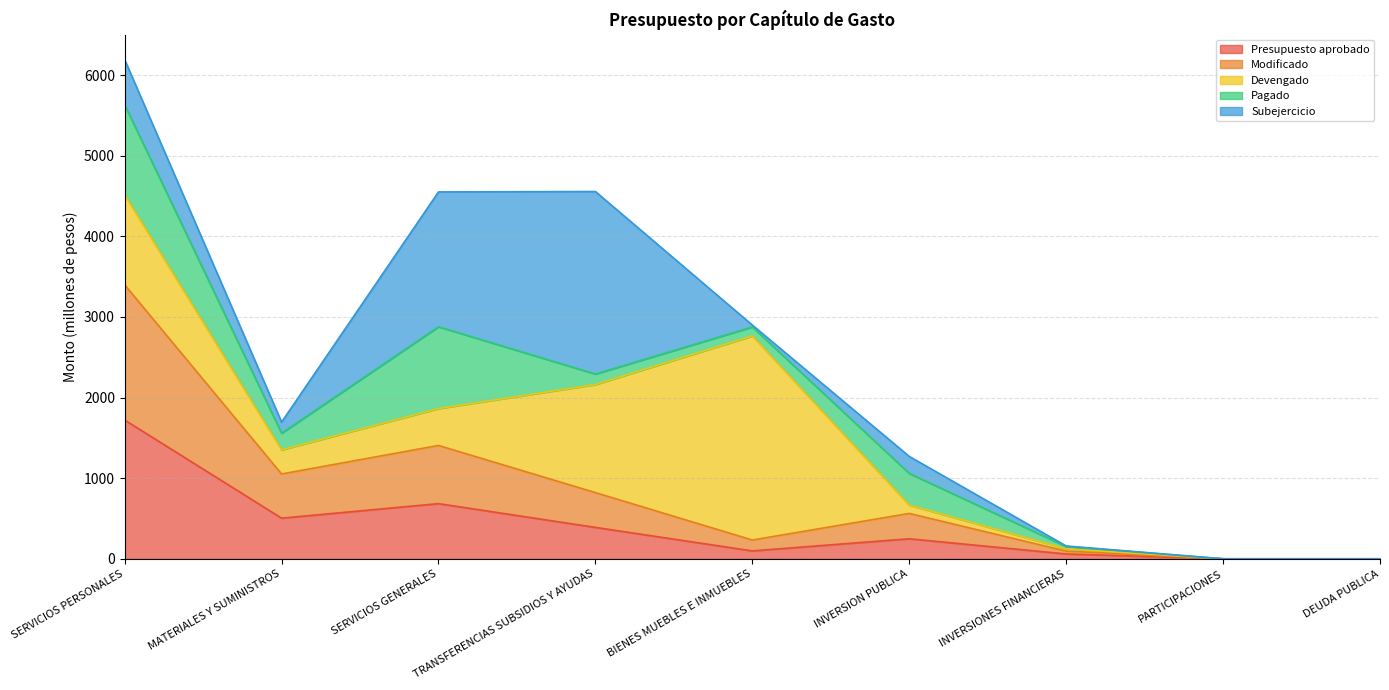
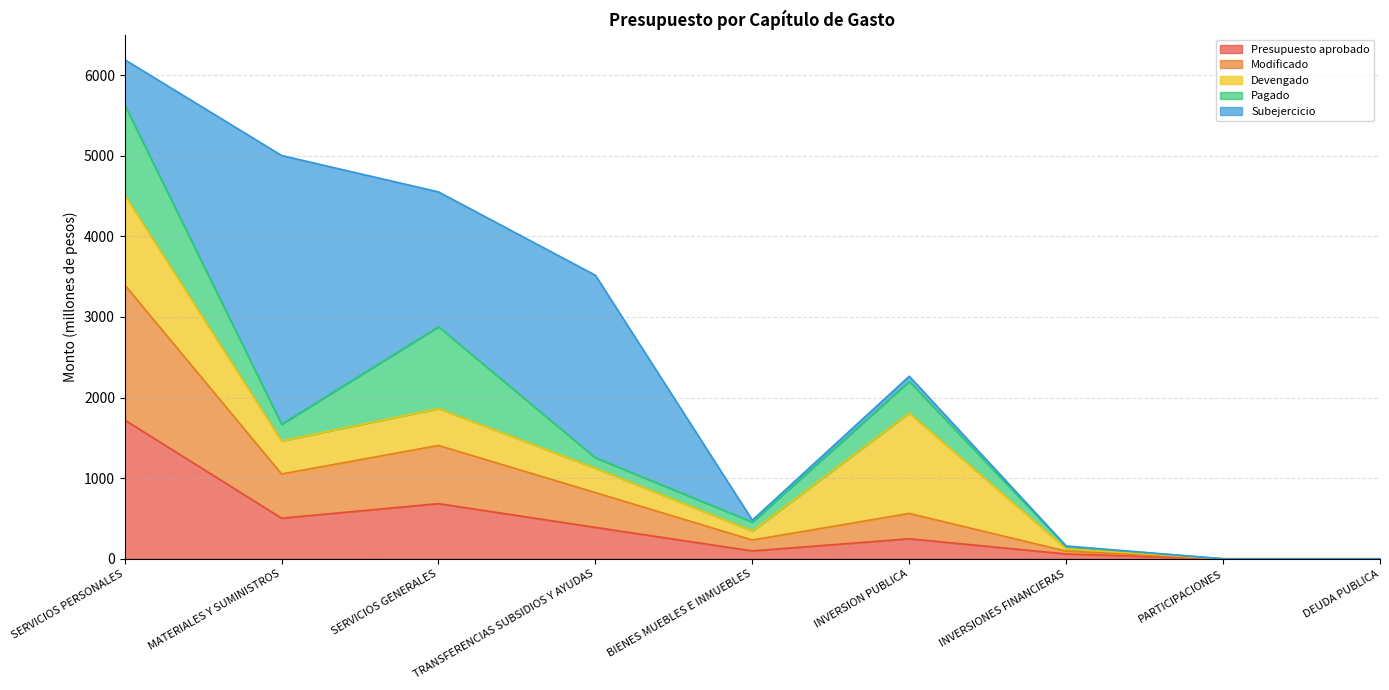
Devengado, MATERIALES Y SUMINISTROS: 300 -> 400
Subejercicio, MATERIALES Y SUMINISTROS: 100 -> 3300
Devengado, TRANSFERENCIAS SUBSIDIOS Y AYUDAS: 1300 -> 300
Devengado, BIENES MUEBLES E INMUEBLES: 2500 -> 100
Devengado, INVERSION PUBLICA: 100 -> 1200
Subejercicio, INVERSION PUBLICA: 200 -> 100
